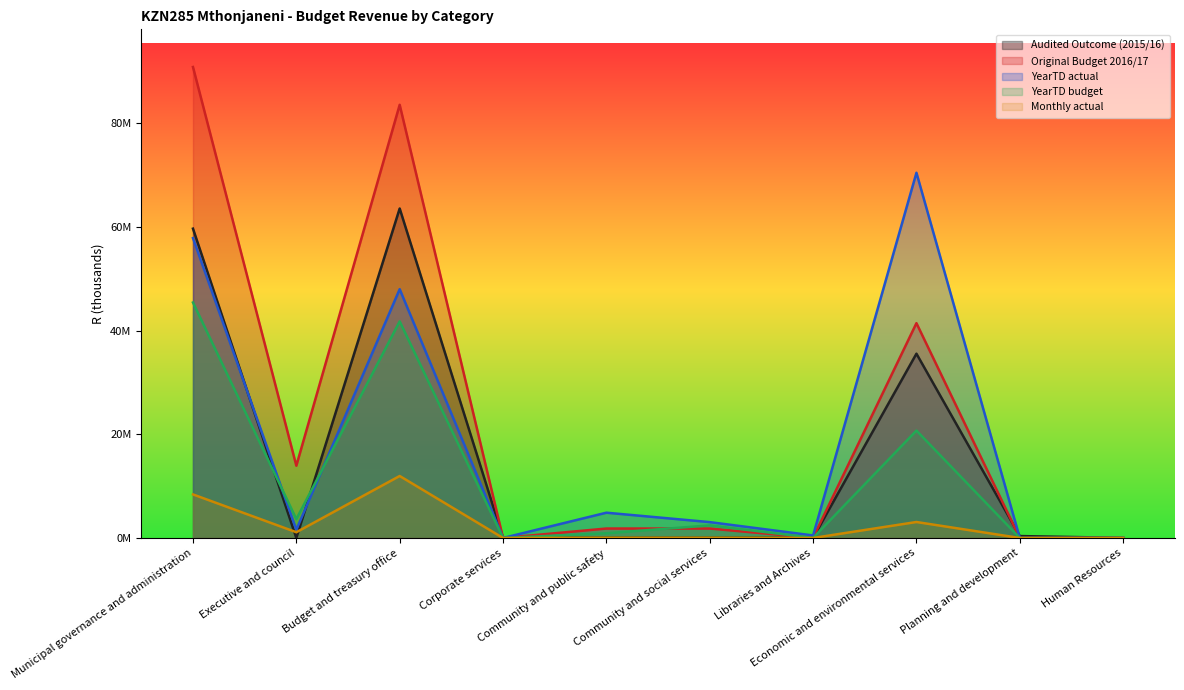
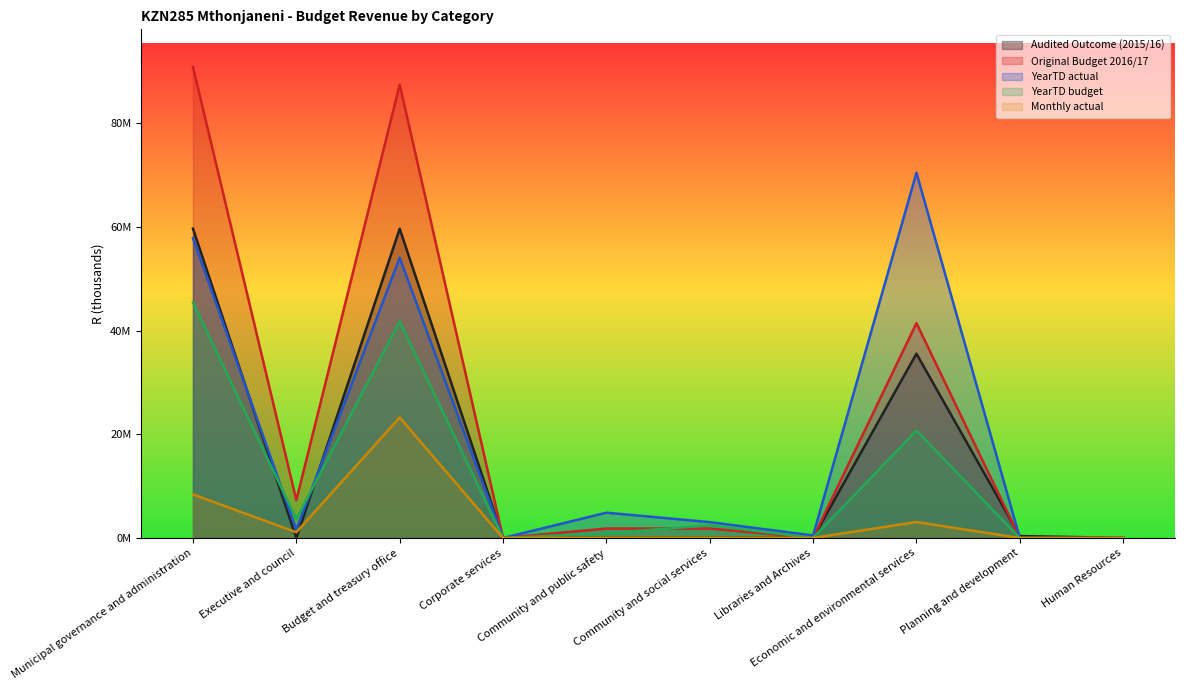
Original Budget 2016/17, Executive and council: 14000000 -> 7000000
Audited Outcome (2015/16), Budget and treasury office: 64000000 -> 60000000
Original Budget 2016/17, Budget and treasury office: 84000000 -> 87000000
YearTD actual, Budget and treasury office: 48000000 -> 54000000
Monthly actual, Budget and treasury office: 12000000 -> 23000000
